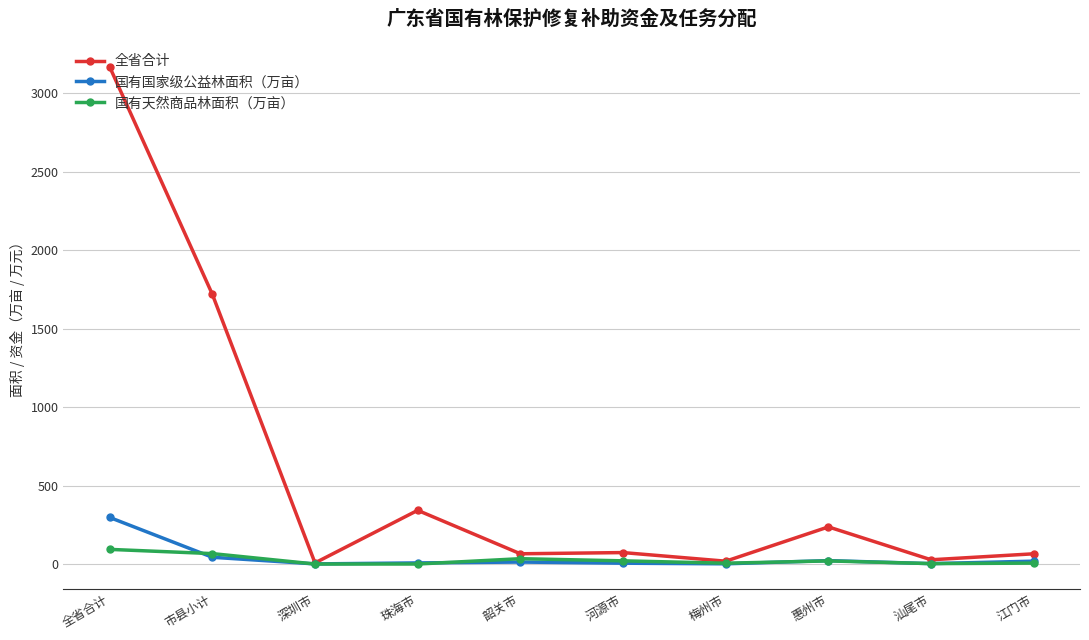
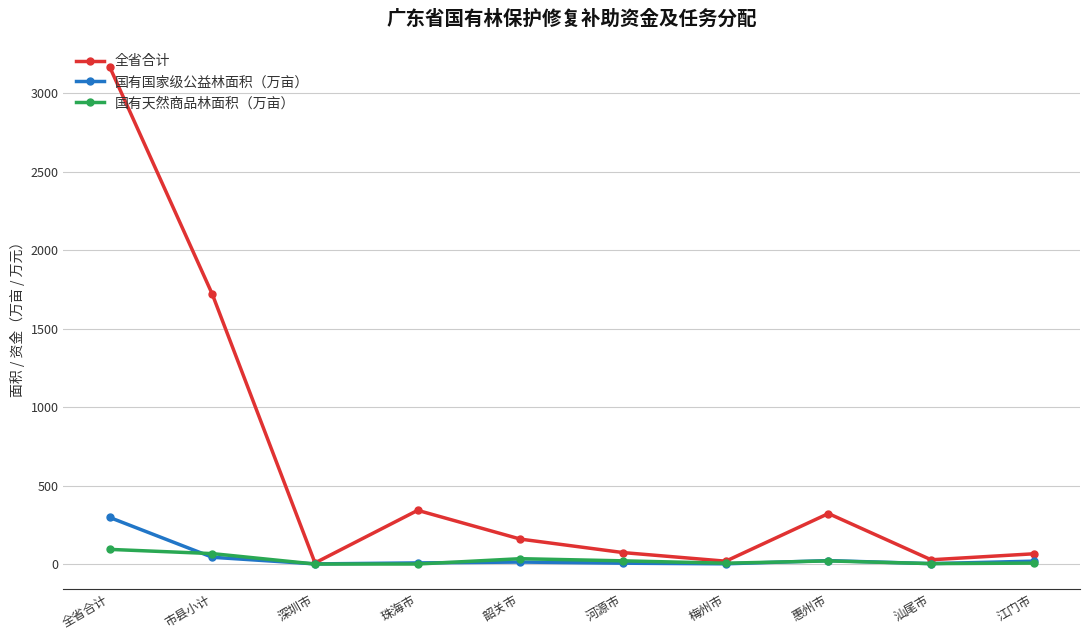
全省合计, 韶关市: 70 -> 160
全省合计, 惠州市: 240 -> 320
